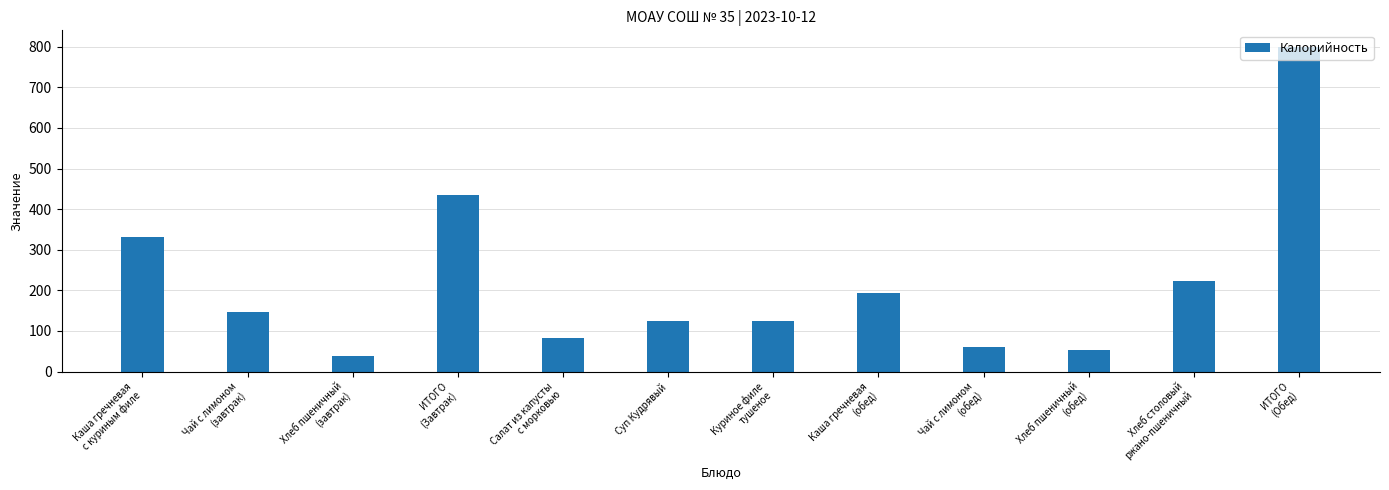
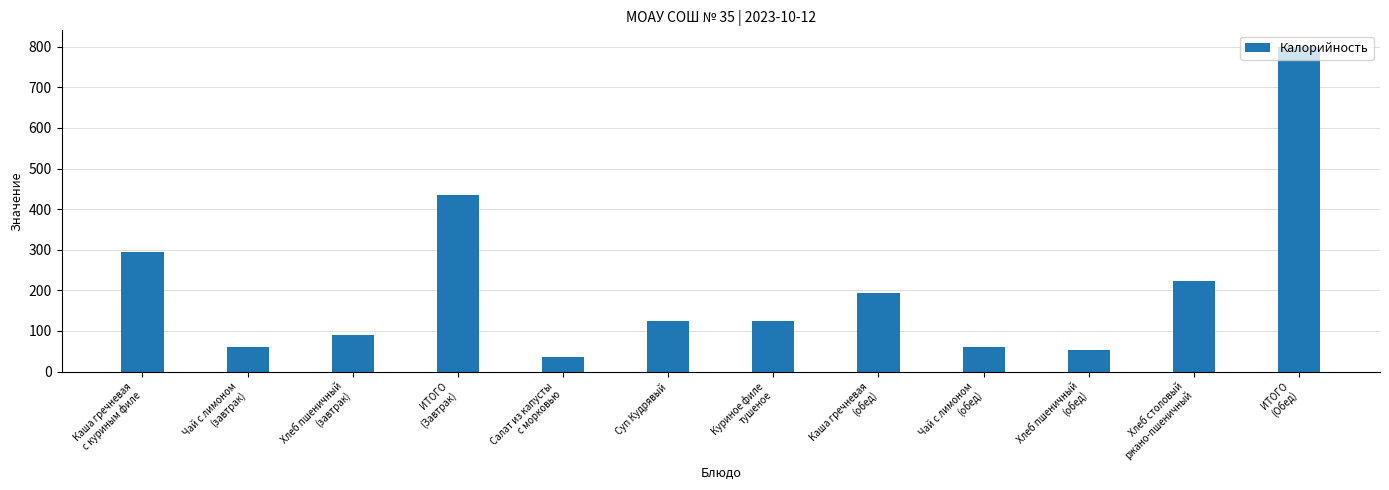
Каша гречневая с куриным филе: 330 -> 300
Чай с лимоном (завтрак): 150 -> 60
Хлеб пшеничный (завтрак): 40 -> 90
Салат из капусты с морковью: 80 -> 40
